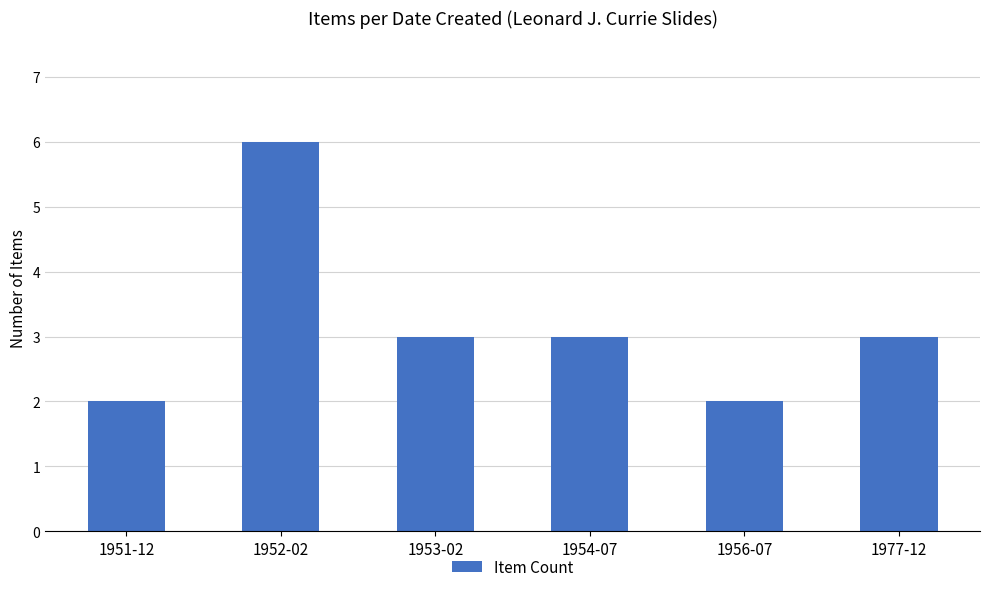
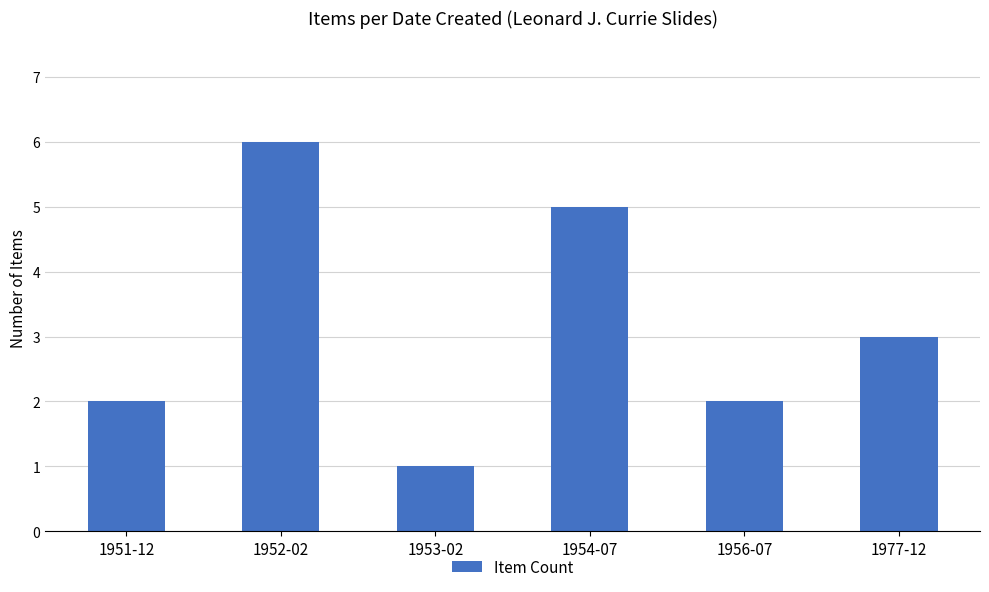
1953-02: 3 -> 1
1954-07: 3 -> 5
